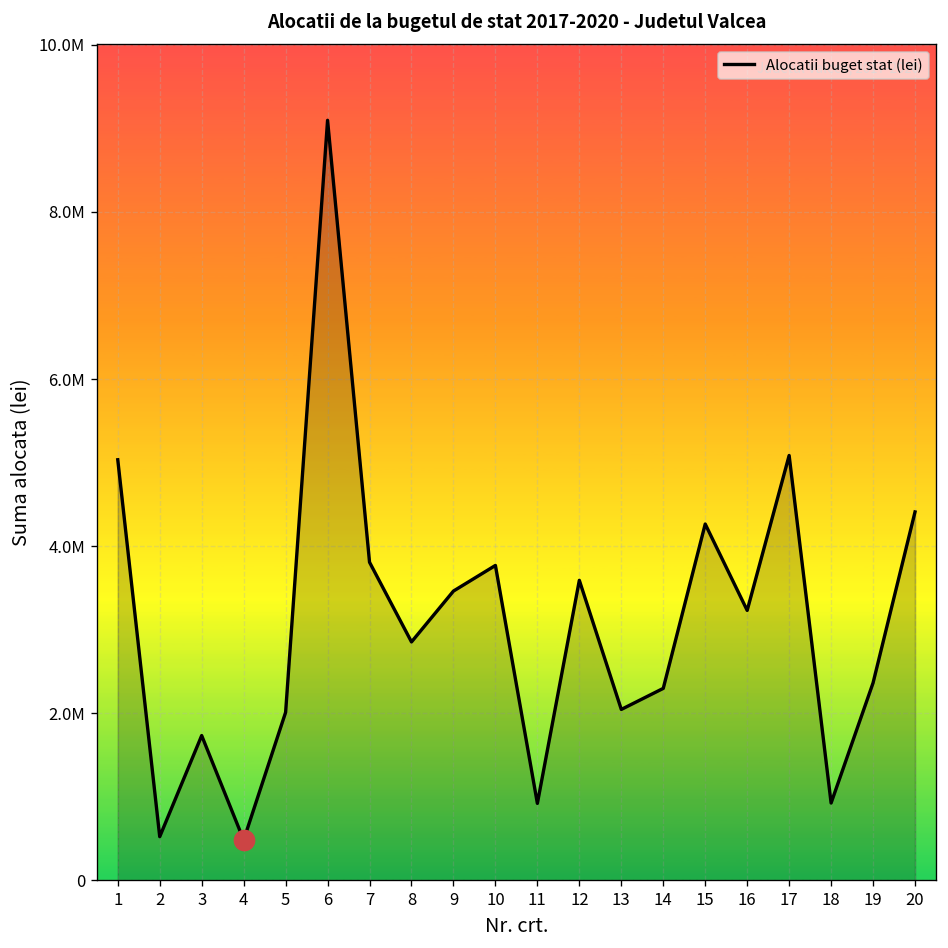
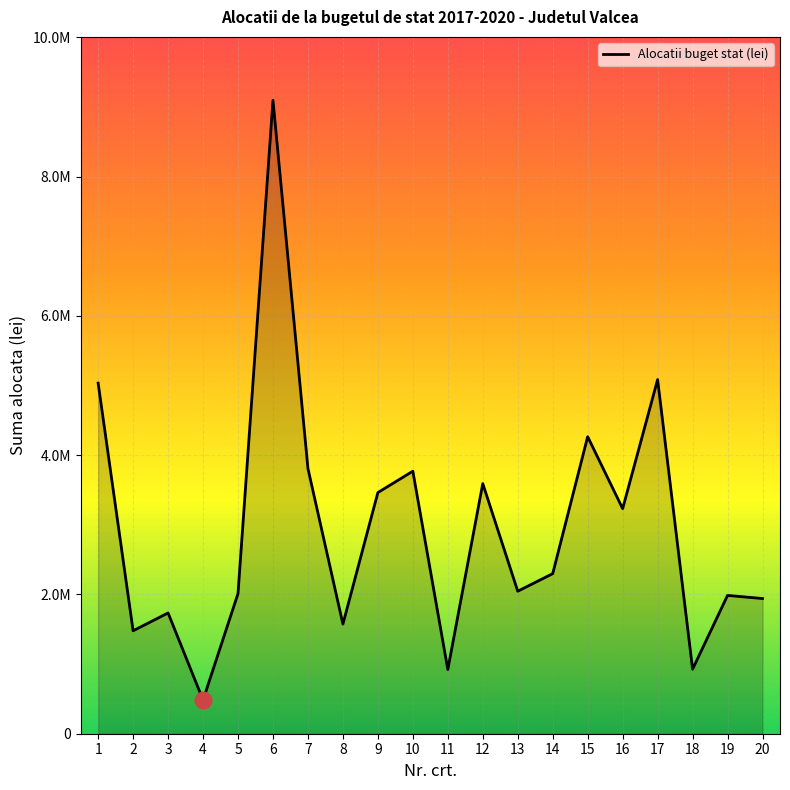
Alocatii buget stat (lei), 2: 500000 -> 1500000
Alocatii buget stat (lei), 8: 2900000 -> 1600000
Alocatii buget stat (lei), 19: 2400000 -> 2000000
Alocatii buget stat (lei), 20: 4400000 -> 1900000
